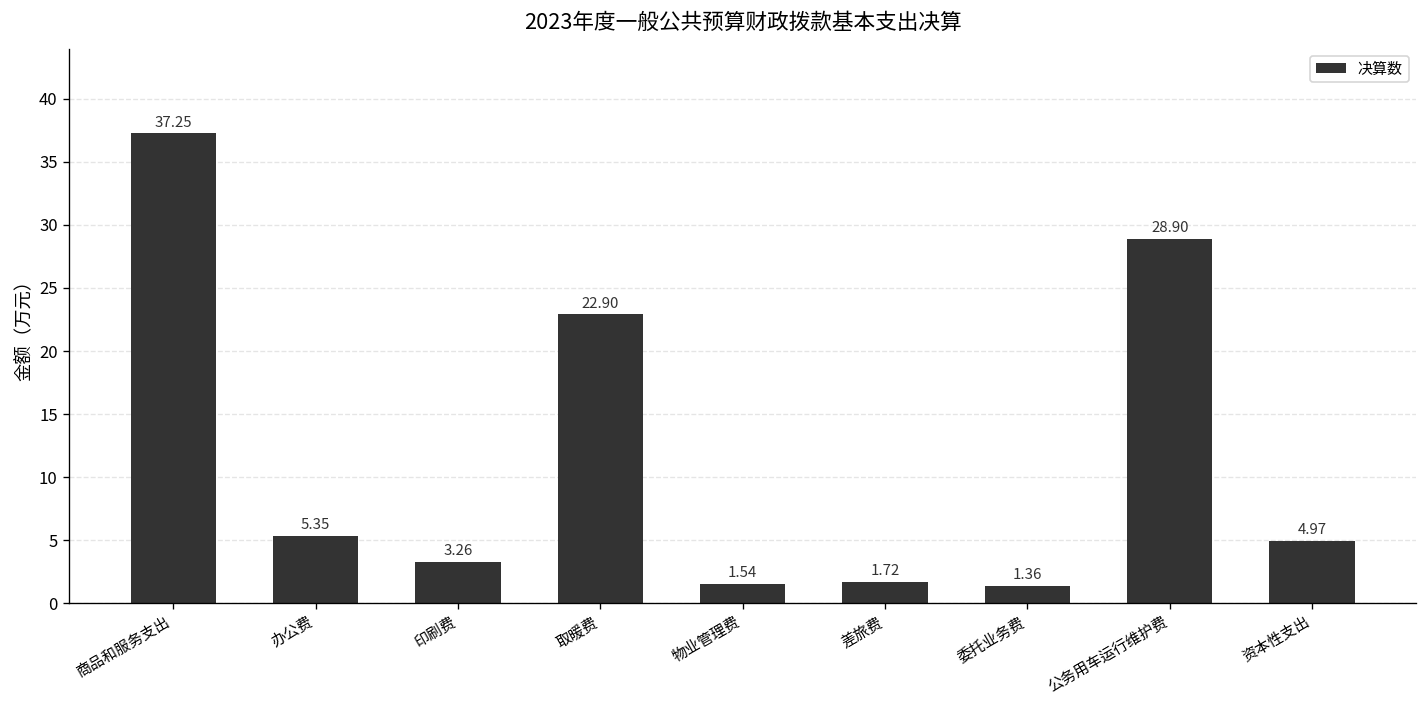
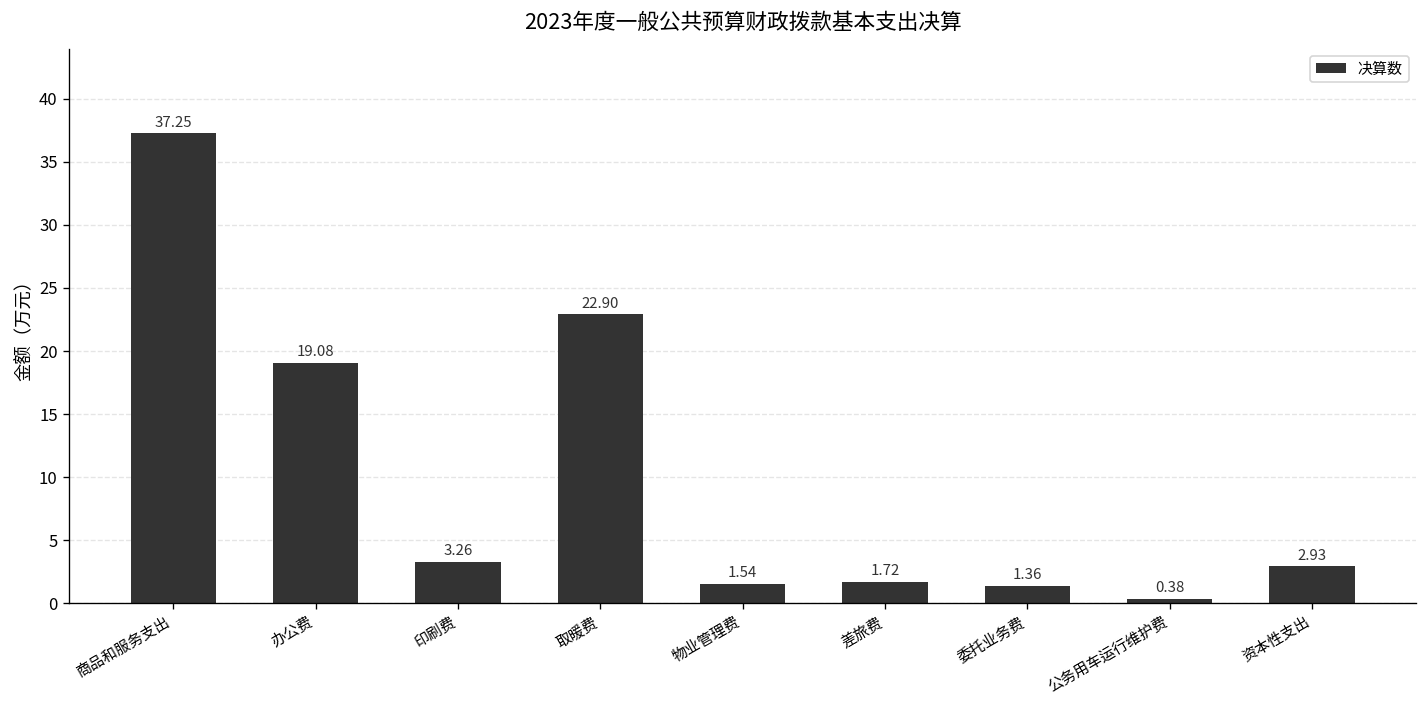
办公费: 5.35 -> 19.08
公务用车运行维护费: 28.90 -> 0.38
资本性支出: 4.97 -> 2.93
